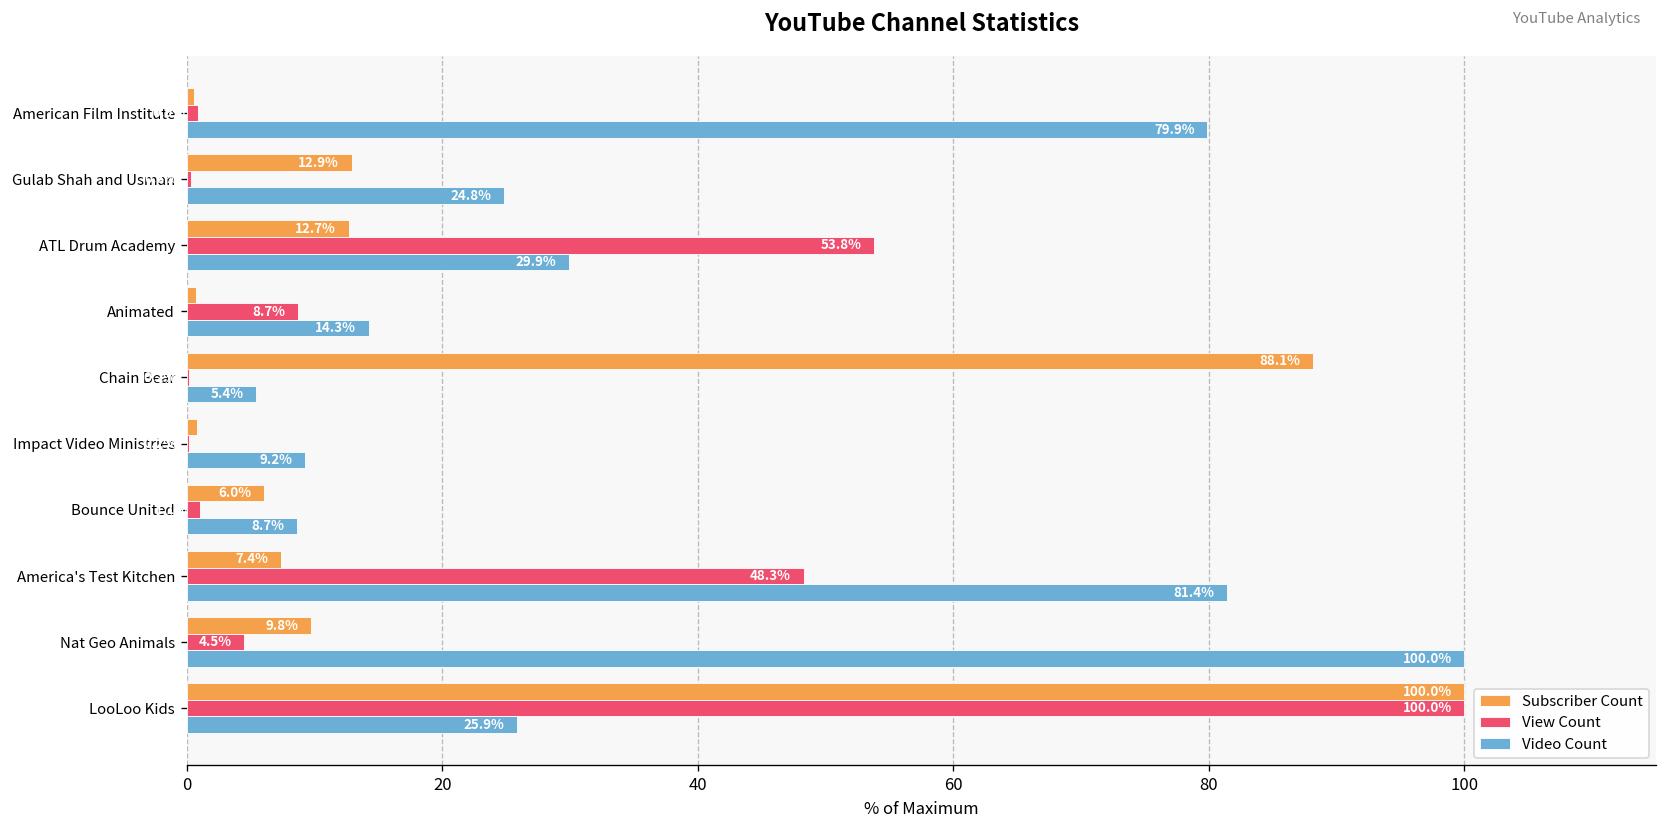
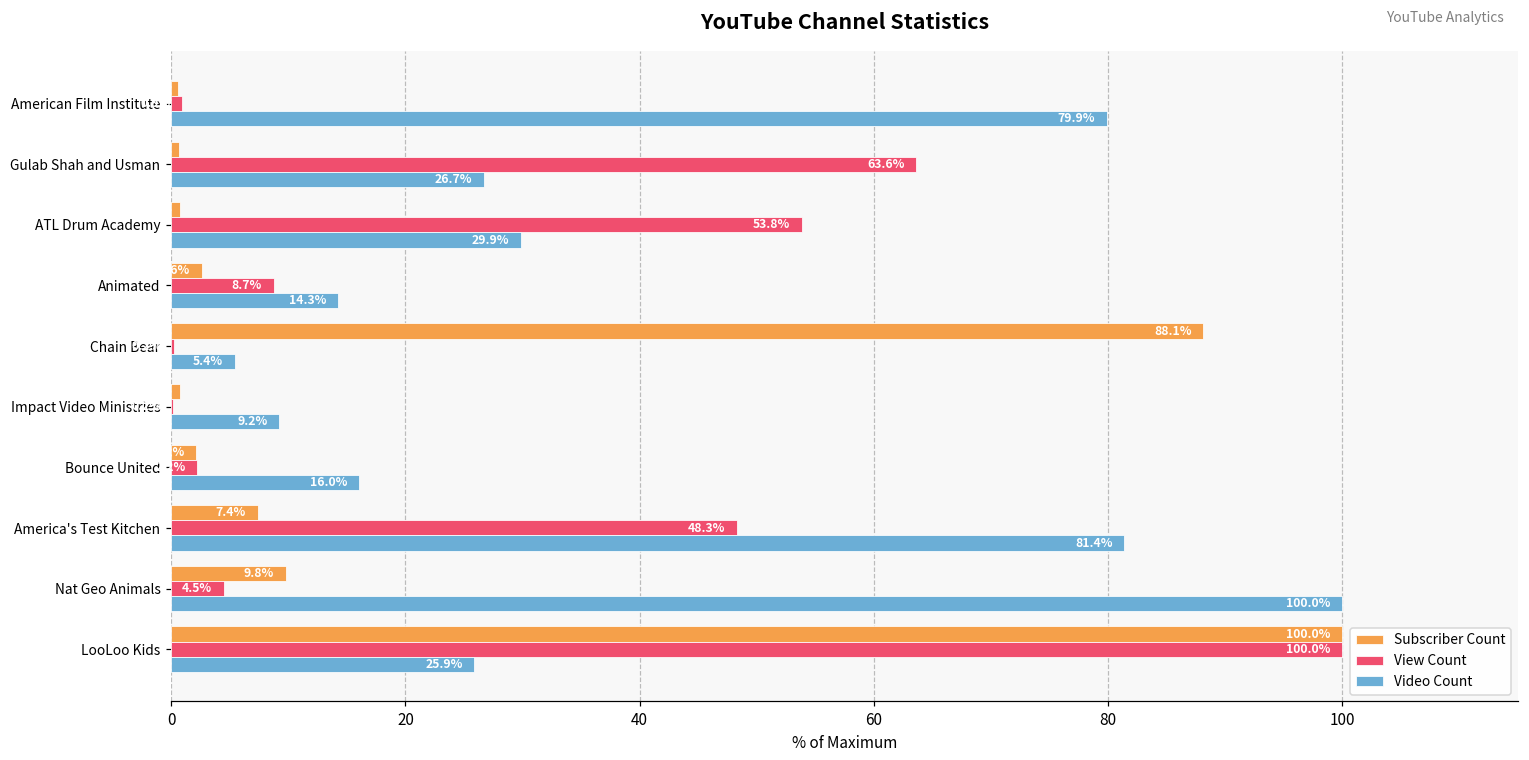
Subscriber Count, Gulab Shah and Usman: 12.9 -> 0.7
View Count, Gulab Shah and Usman: 0.3 -> 63.6
Video Count, Gulab Shah and Usman: 24.8% -> 26.7%
Subscriber Count, ATL Drum Academy: 12.7 -> 0.7
Subscriber Count, Animated: 0.8 -> 2.6
Subscriber Count, Bounce United: 6.0 -> 2.2
View Count, Bounce United: 1.1 -> 2.2
Video Count, Bounce United: 8.7% -> 16.0%
